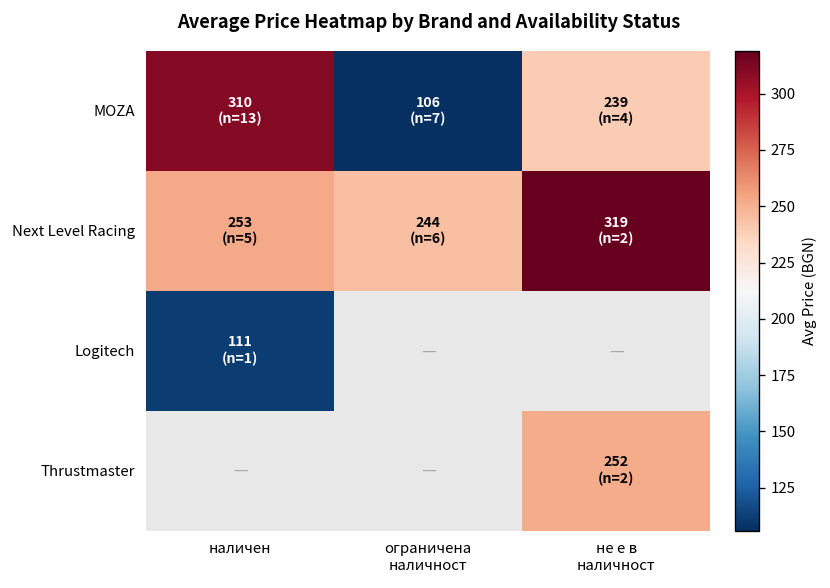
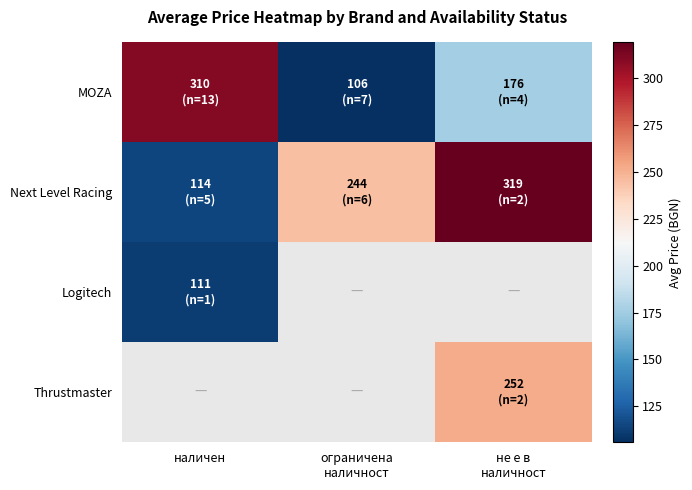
MOZA, не е в наличност: 239 -> 176
Next Level Racing, наличен: 253 -> 114
